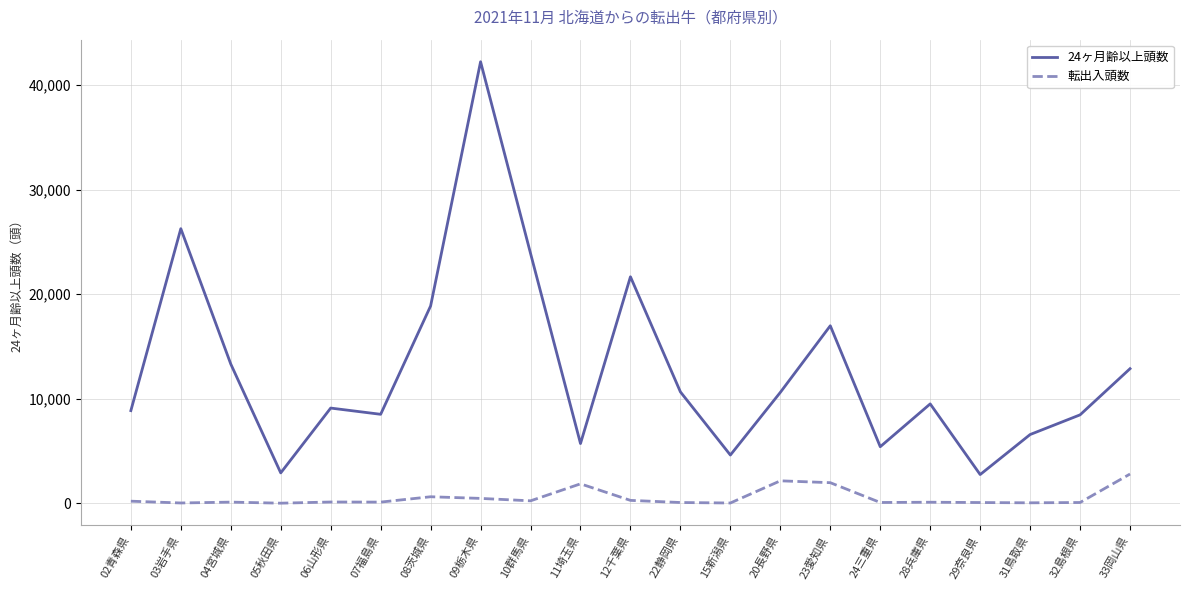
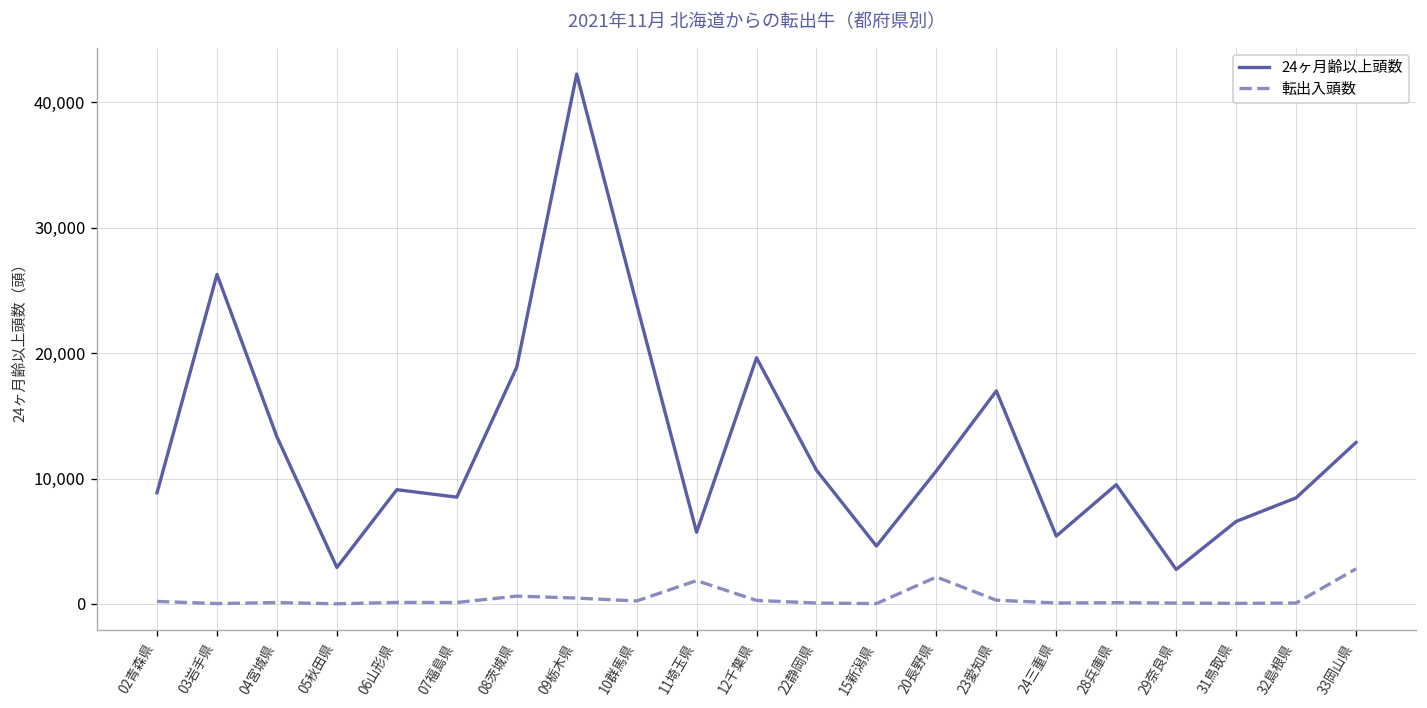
24ヶ月齢以上頭数, 12千葉県: 21,700 -> 19,600
転出入頭数, 23愛知県: 2,000 -> 300
